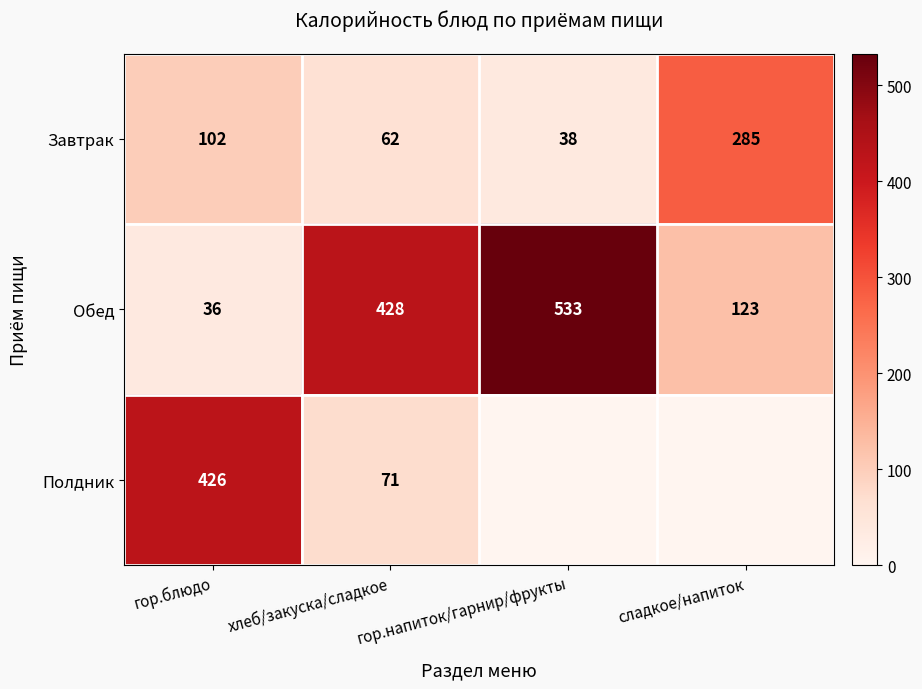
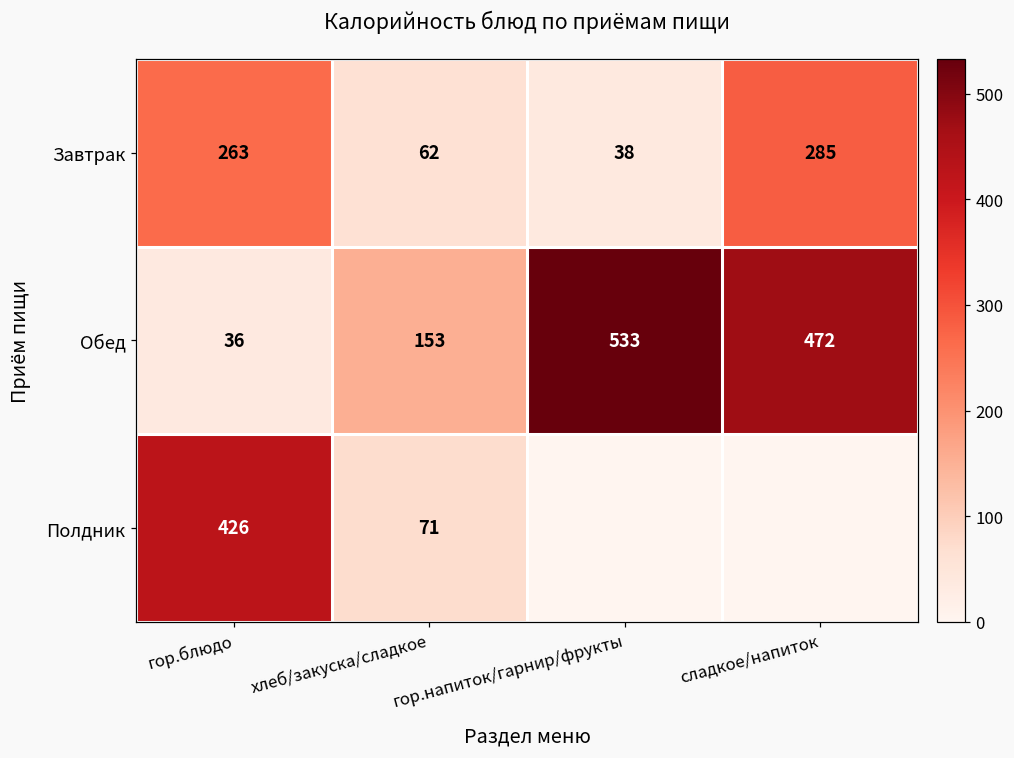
Завтрак, гор.блюдо: 102 -> 263
Обед, хлеб/закуска/сладкое: 428 -> 153
Обед, сладкое/напиток: 123 -> 472
